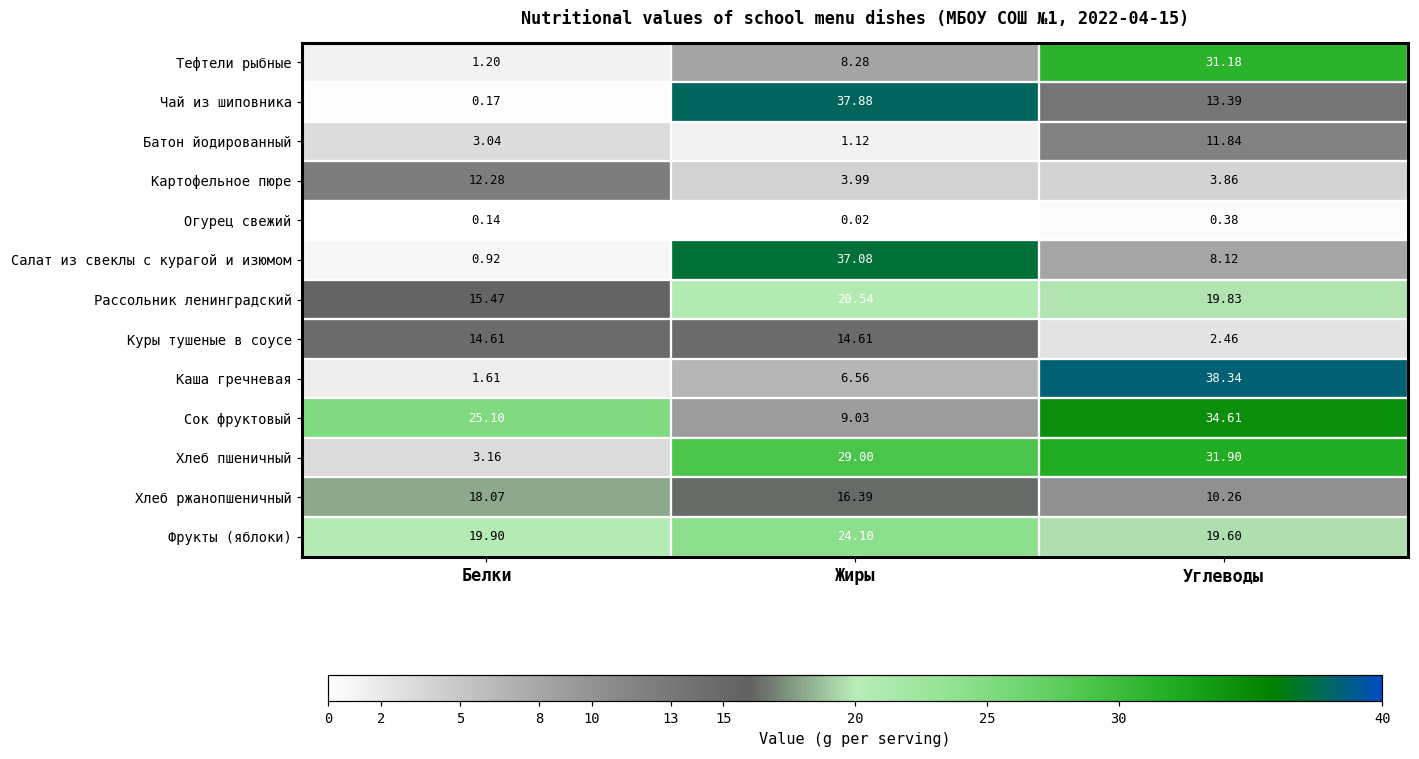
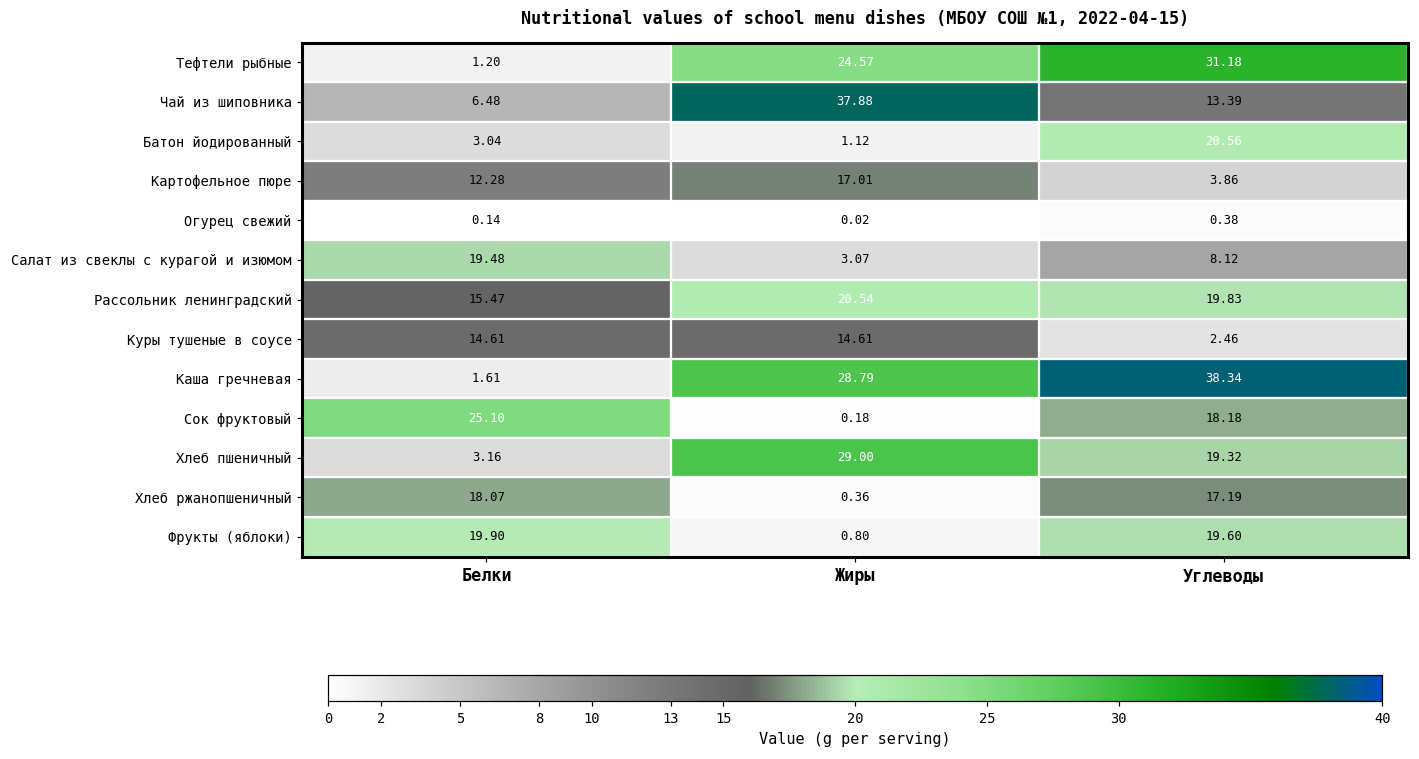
Тефтели рыбные, Жиры: 8.28 -> 24.57
Чай из шиповника, Белки: 0.17 -> 6.48
Батон йодированный, Углеводы: 11.84 -> 20.56
Картофельное пюре, Жиры: 3.99 -> 17.01
Салат из свеклы с курагой и изюмом, Белки: 0.92 -> 19.48
Салат из свеклы с курагой и изюмом, Жиры: 37.08 -> 3.07
Каша гречневая, Жиры: 6.56 -> 28.79
Сок фруктовый, Жиры: 9.03 -> 0.18
Сок фруктовый, Углеводы: 34.61 -> 18.18
Хлеб пшеничный, Углеводы: 31.90 -> 19.32
Хлеб ржанопшеничный, Жиры: 16.39 -> 0.36
Хлеб ржанопшеничный, Углеводы: 10.26 -> 17.19
Фрукты (яблоки), Жиры: 24.10 -> 0.80
